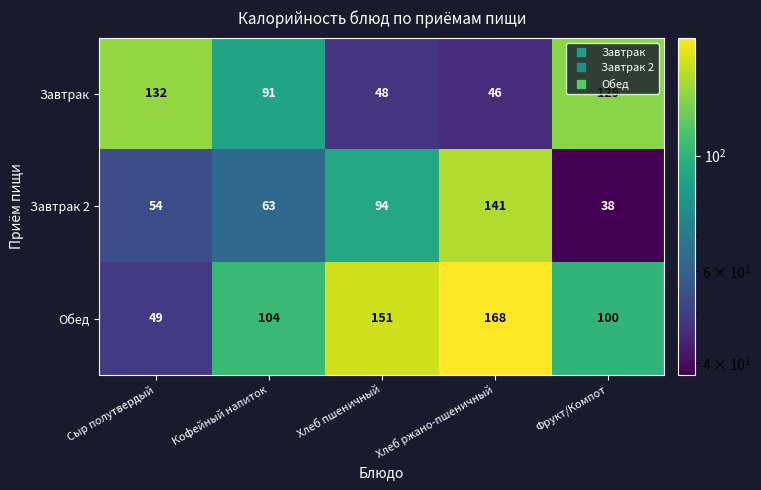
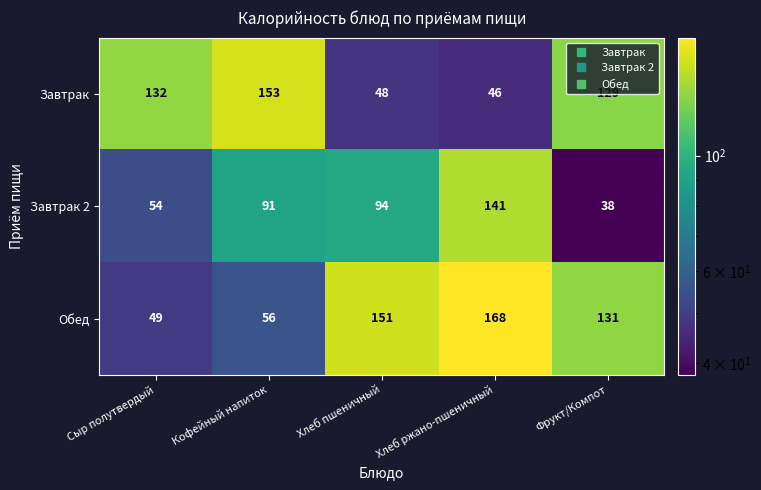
Завтрак, Кофейный напиток: 91 -> 153
Завтрак 2, Кофейный напиток: 63 -> 91
Обед, Кофейный напиток: 104 -> 56
Обед, Фрукт/Компот: 100 -> 131
